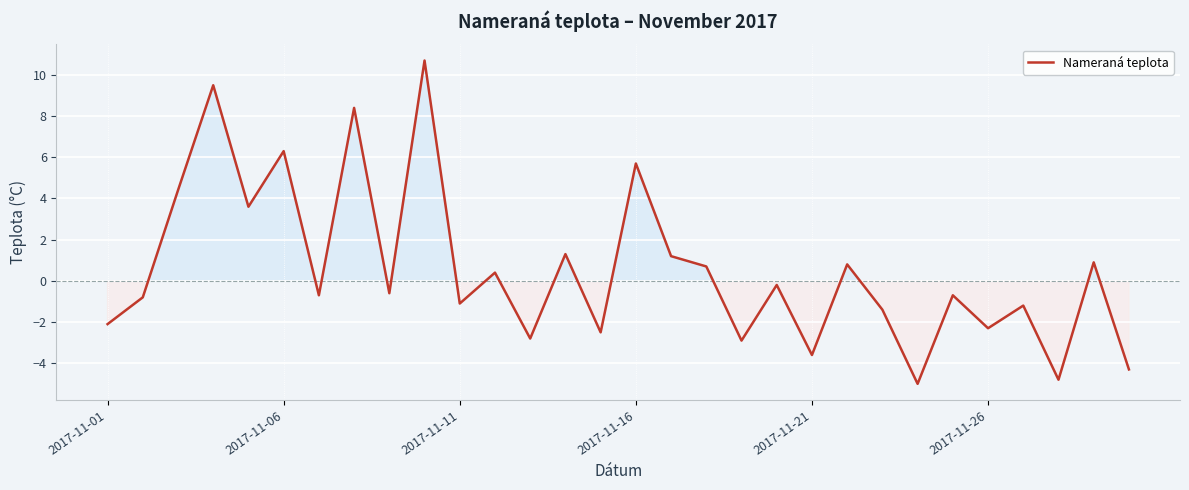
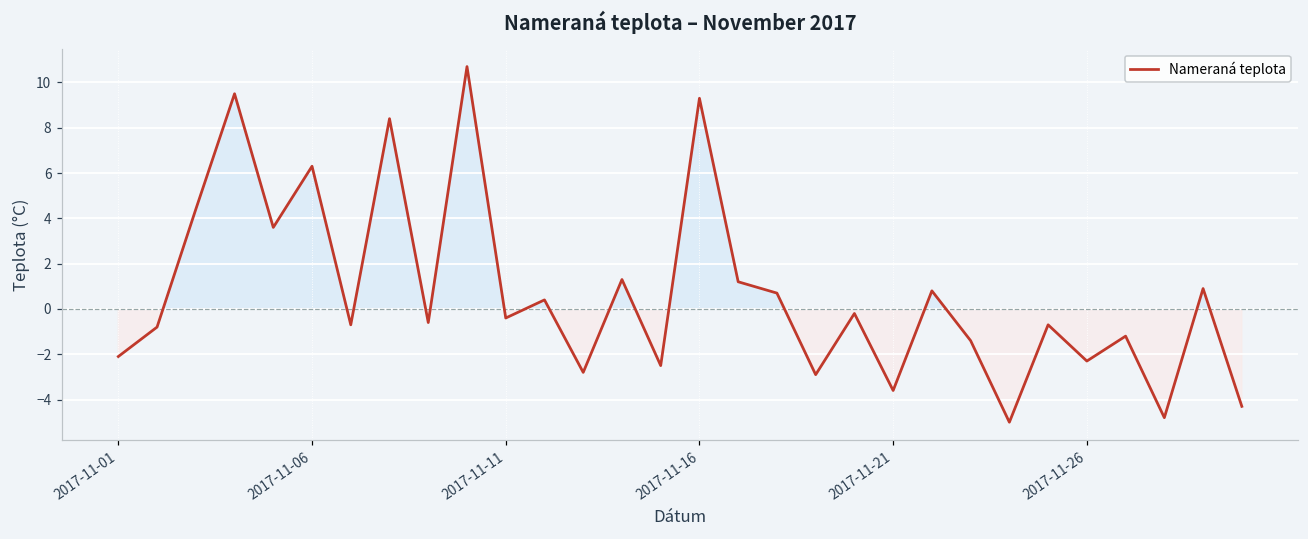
2017-11-11: -1.1 -> -0.4
2017-11-16: 5.7 -> 9.3
